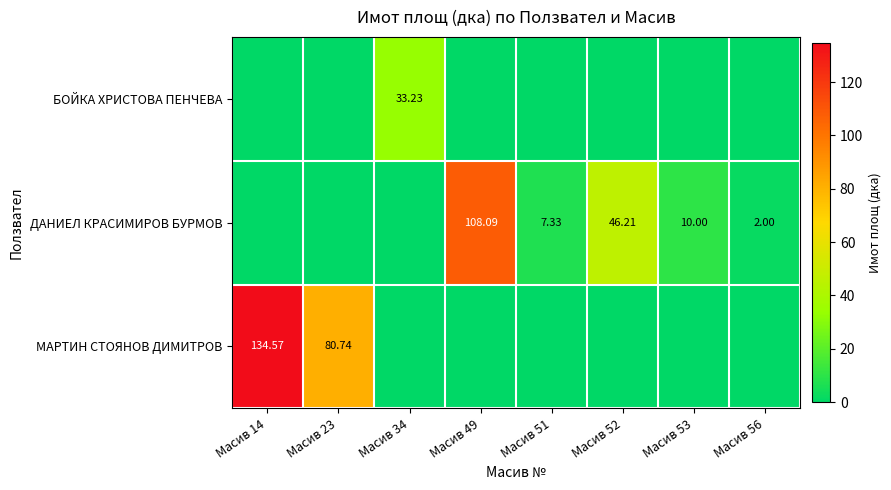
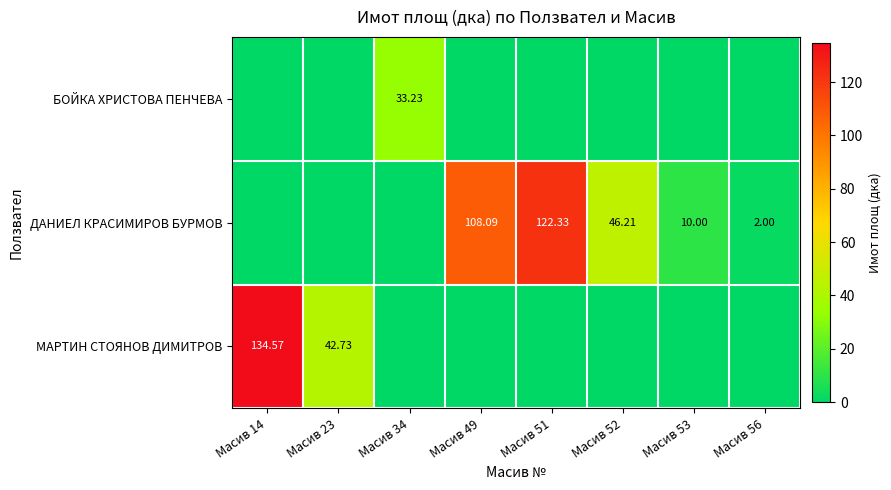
ДАНИЕЛ КРАСИМИРОВ БУРМОВ, Масив 51: 7.33 -> 122.33
МАРТИН СТОЯНОВ ДИМИТРОВ, Масив 23: 80.74 -> 42.73
